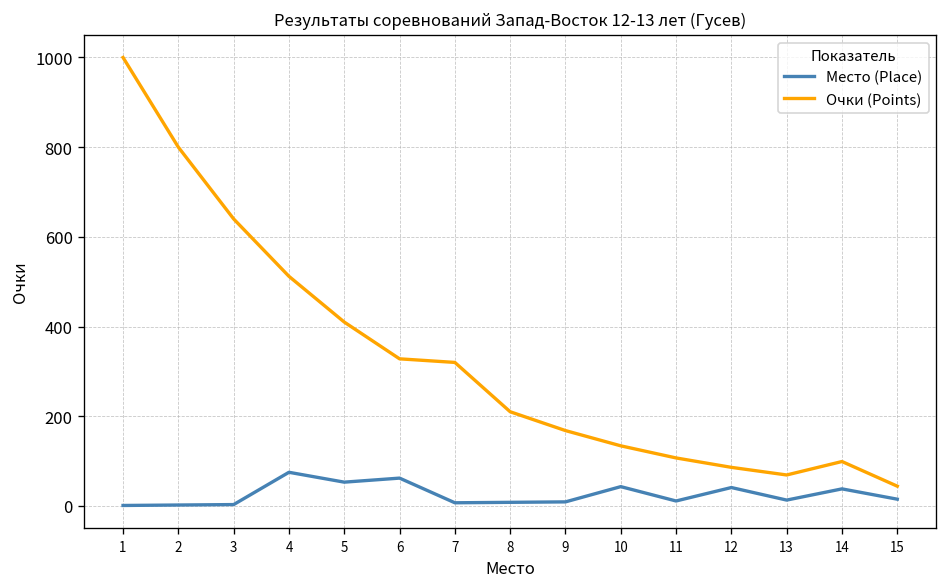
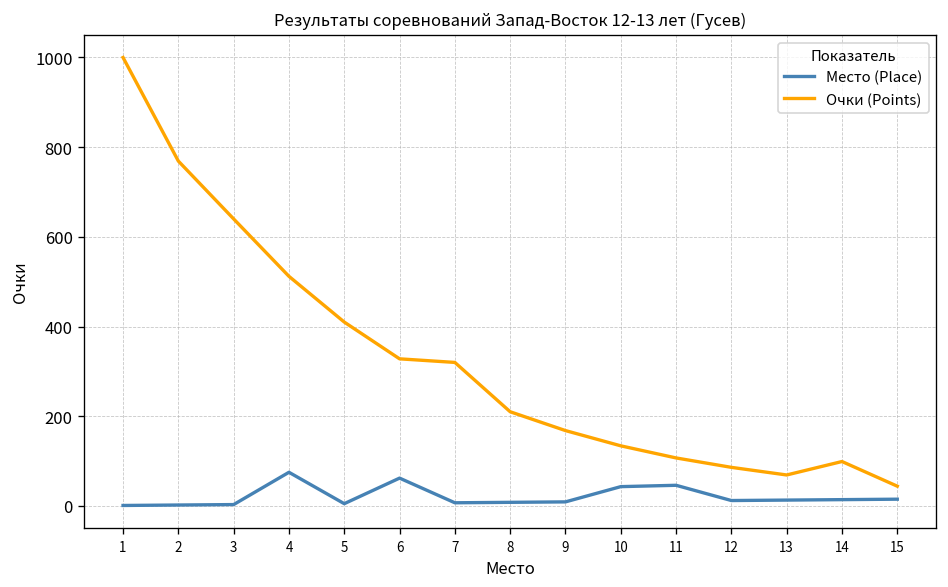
Очки (Points), 2: 800 -> 770
Место (Place), 5: 50 -> 10
Место (Place), 11: 10 -> 50
Место (Place), 12: 40 -> 10
Место (Place), 14: 40 -> 10
